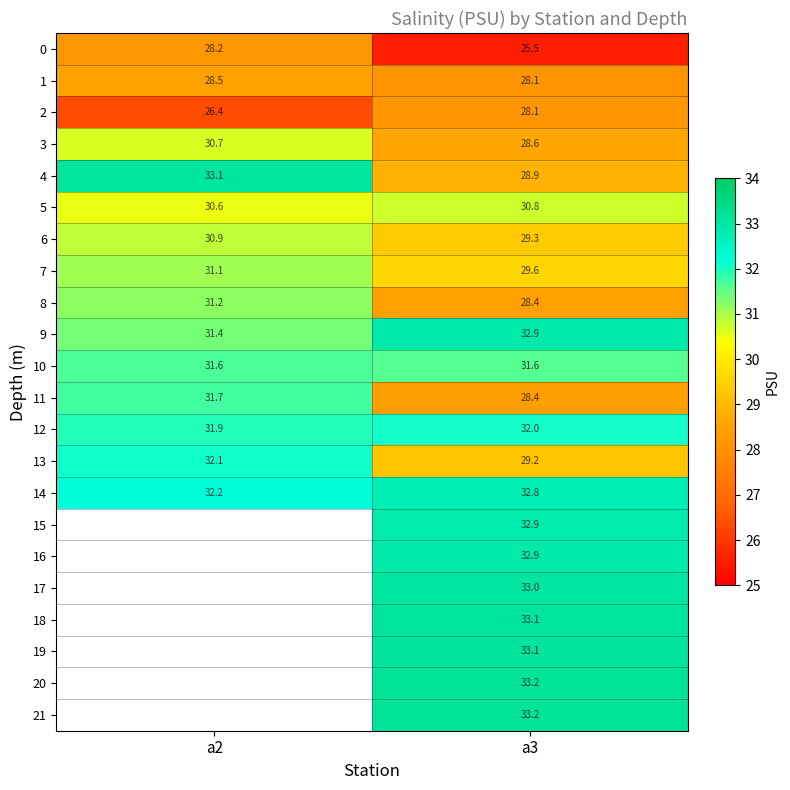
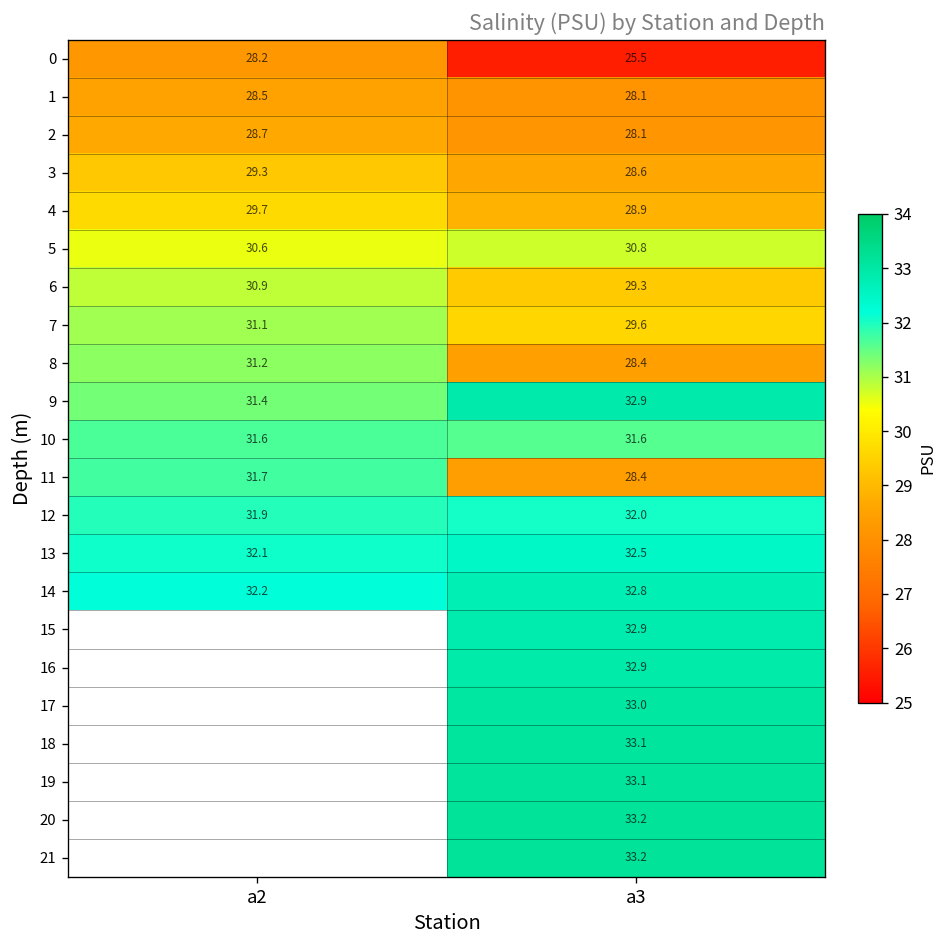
2, a2: 26.4 -> 28.7
3, a2: 30.7 -> 29.3
4, a2: 33.1 -> 29.7
13, a3: 29.2 -> 32.5
